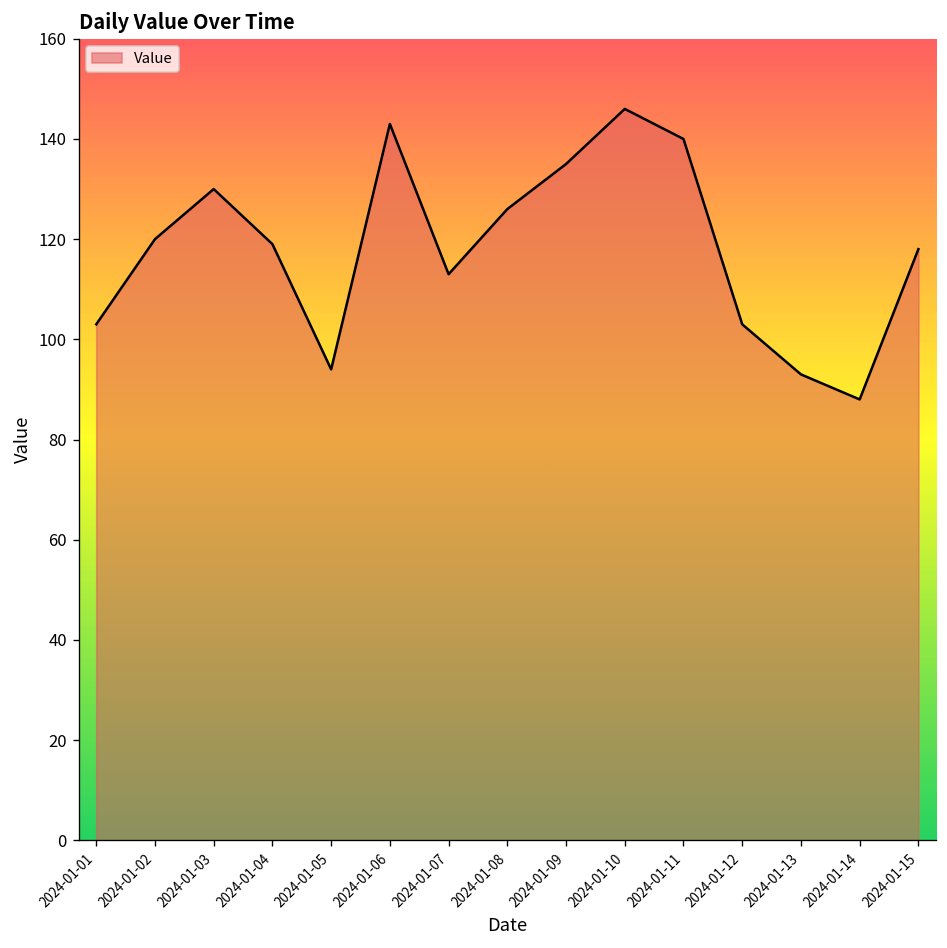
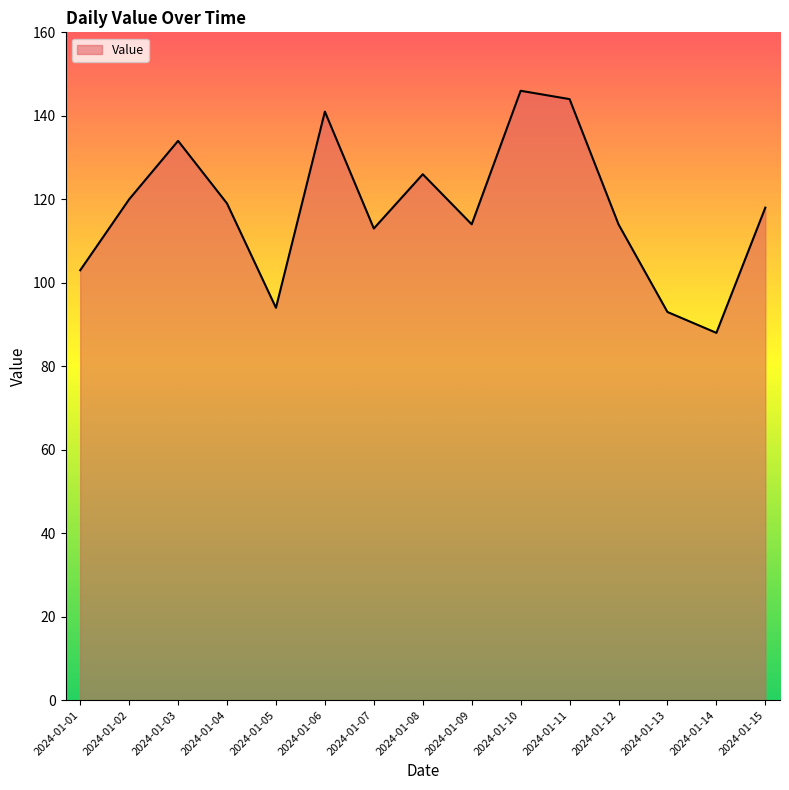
2024-01-03: 130 -> 134
2024-01-06: 143 -> 141
2024-01-09: 135 -> 114
2024-01-11: 140 -> 144
2024-01-12: 103 -> 114
